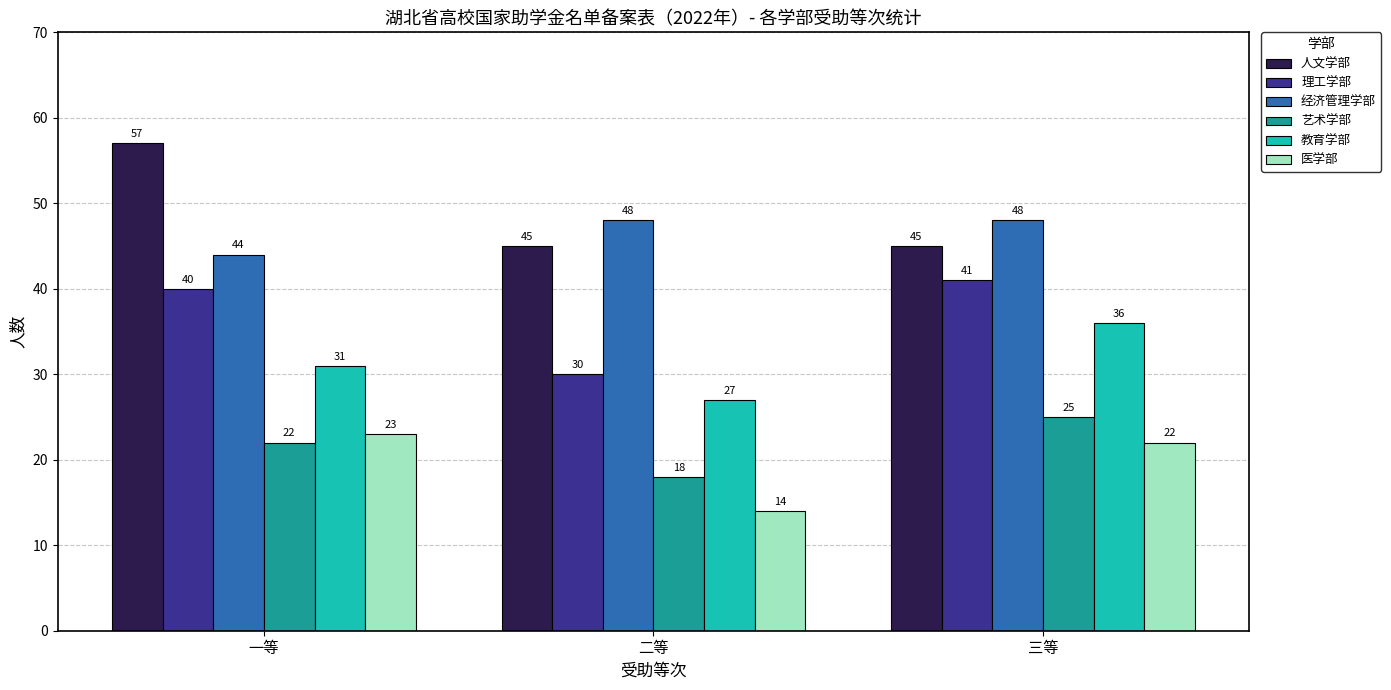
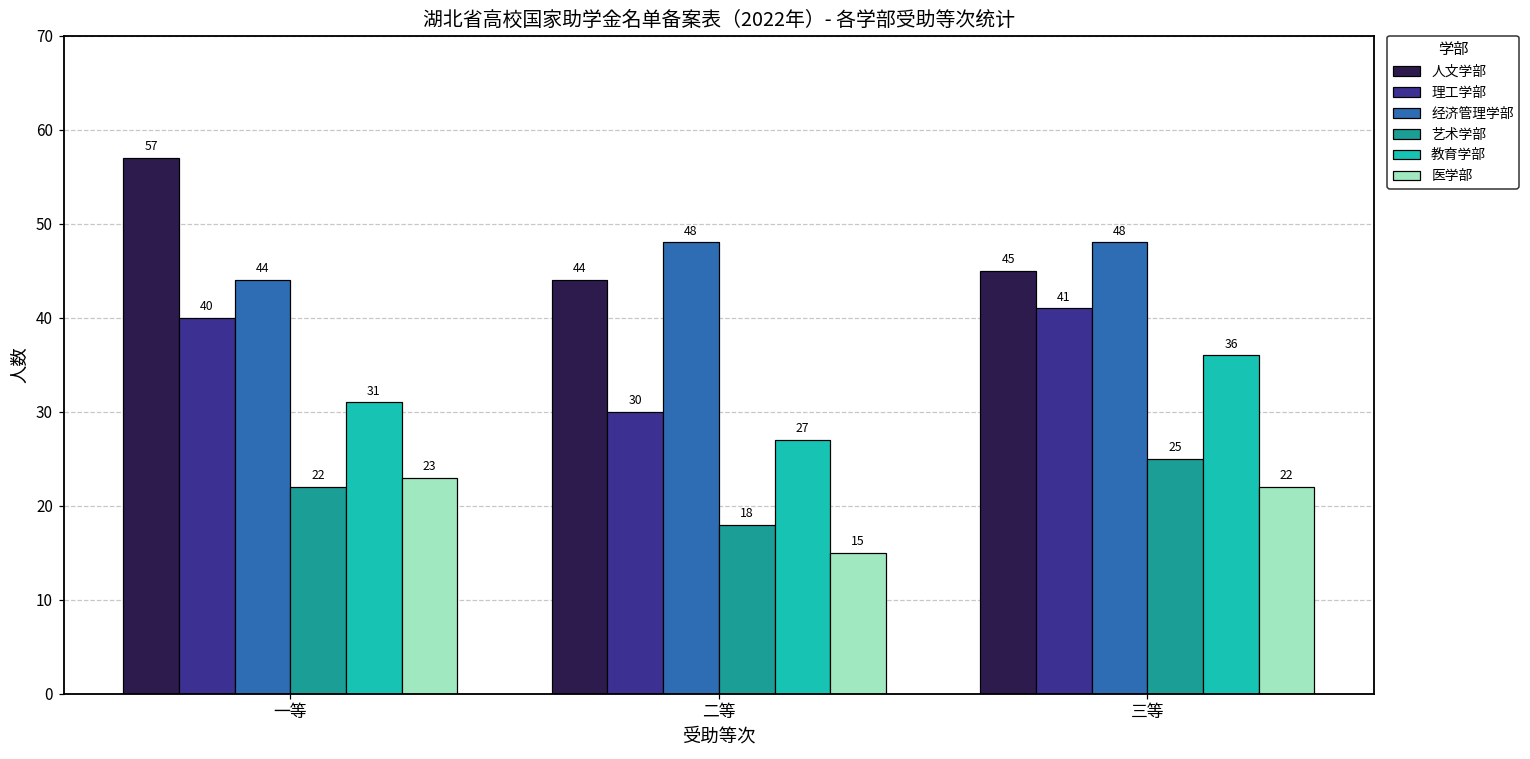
人文学部, 二等: 45 -> 44
医学部, 二等: 14 -> 15
